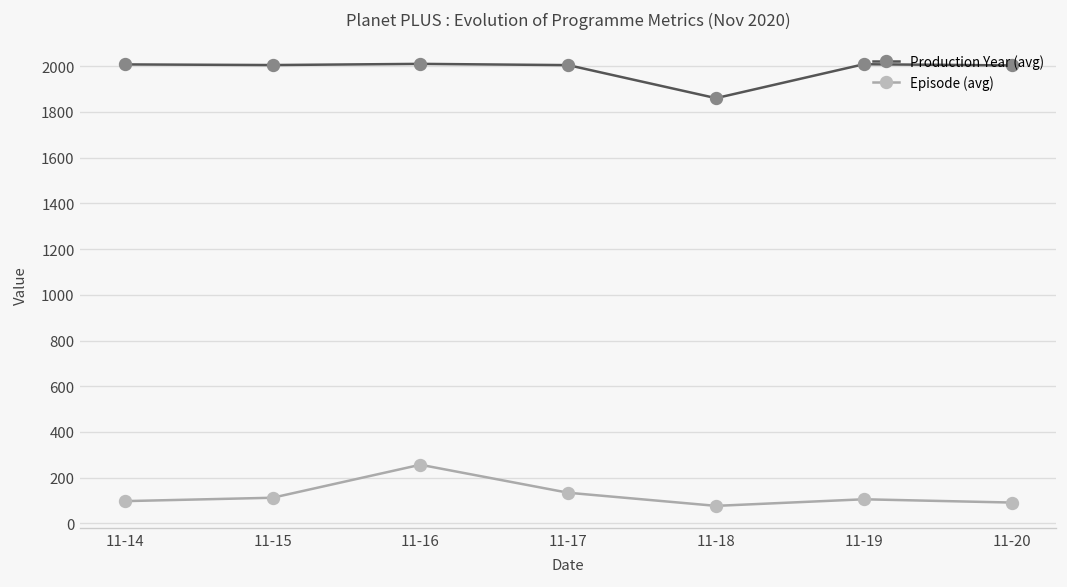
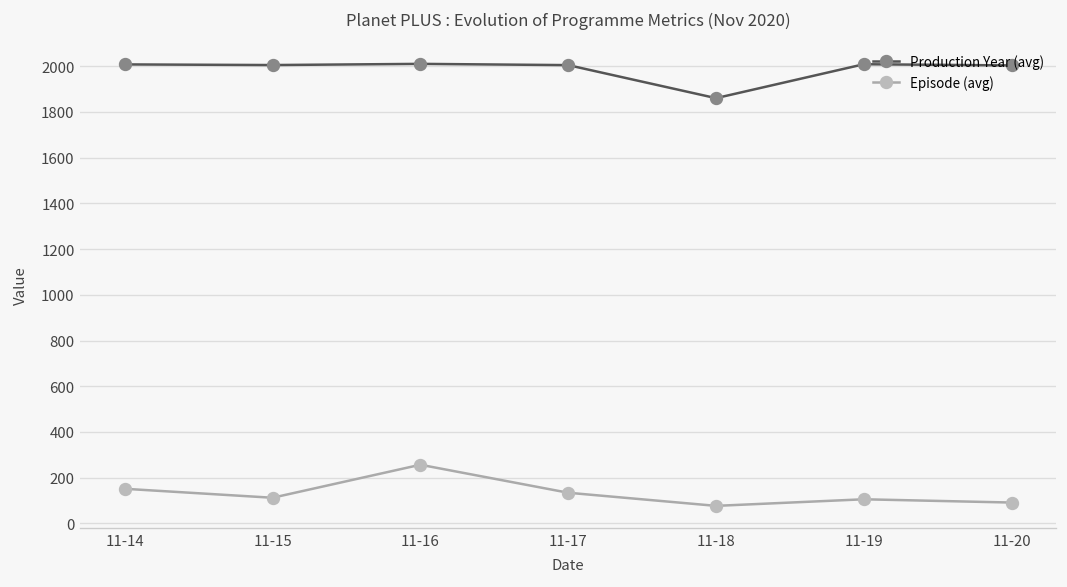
Episode (avg), 11-14: 100 -> 150
